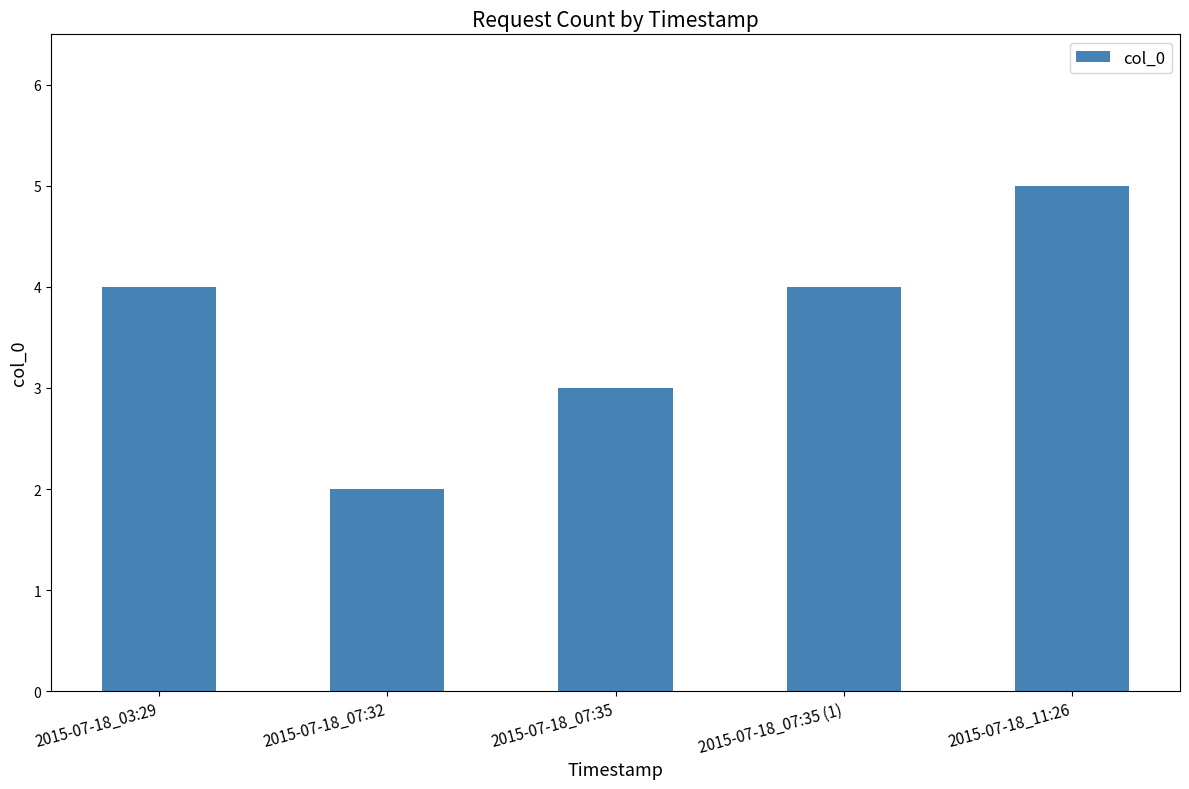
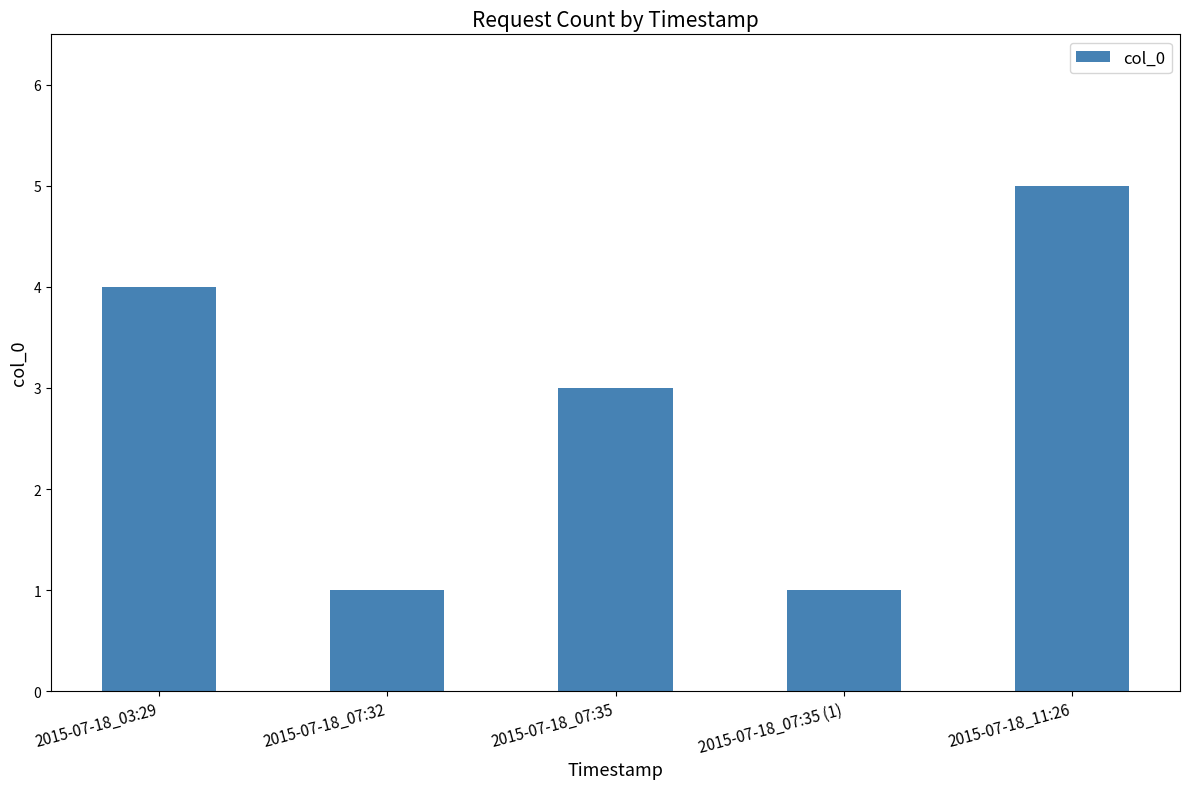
2015-07-18_07:32: 2 -> 1
2015-07-18_07:35 (1): 4 -> 1
